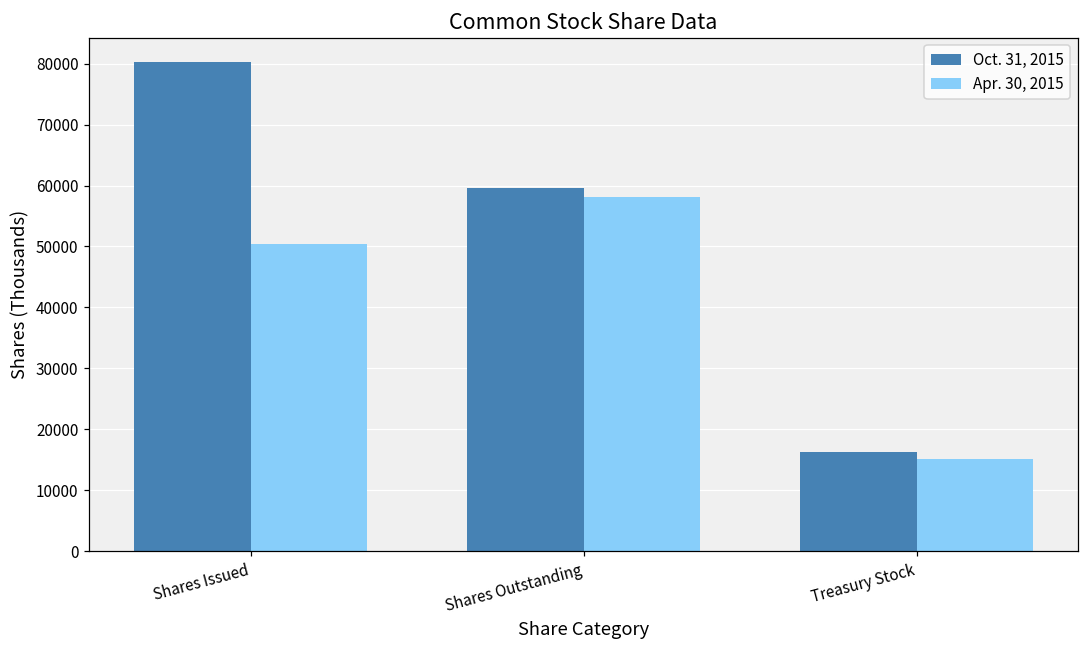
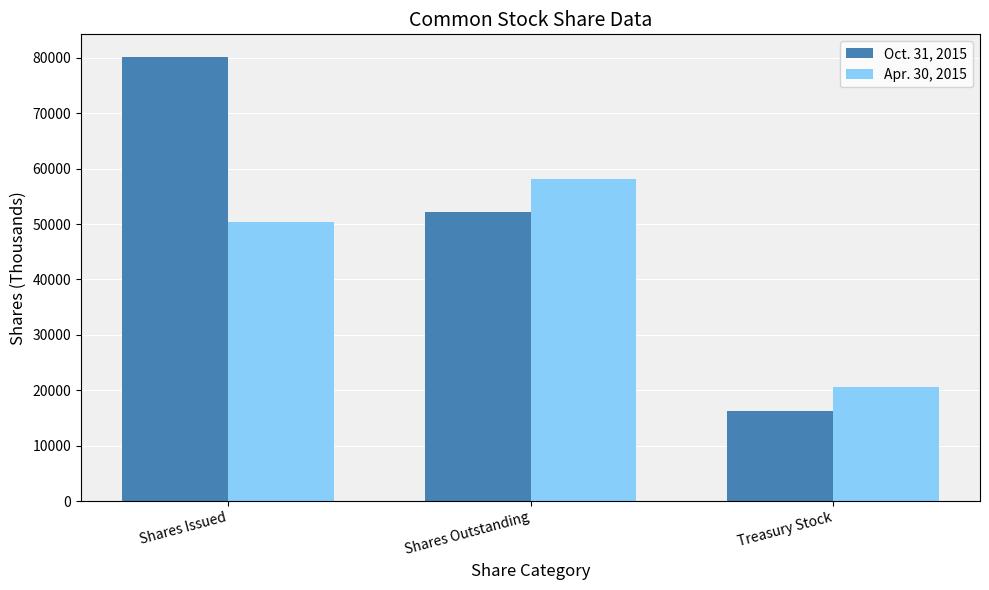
Oct. 31, 2015, Shares Outstanding: 60000 -> 52000
Apr. 30, 2015, Treasury Stock: 15000 -> 21000
